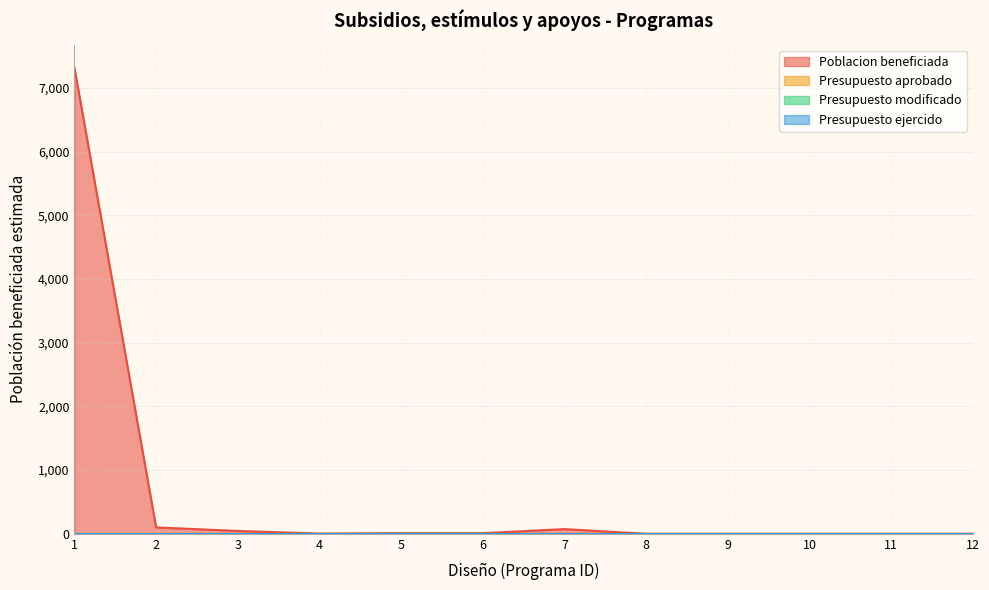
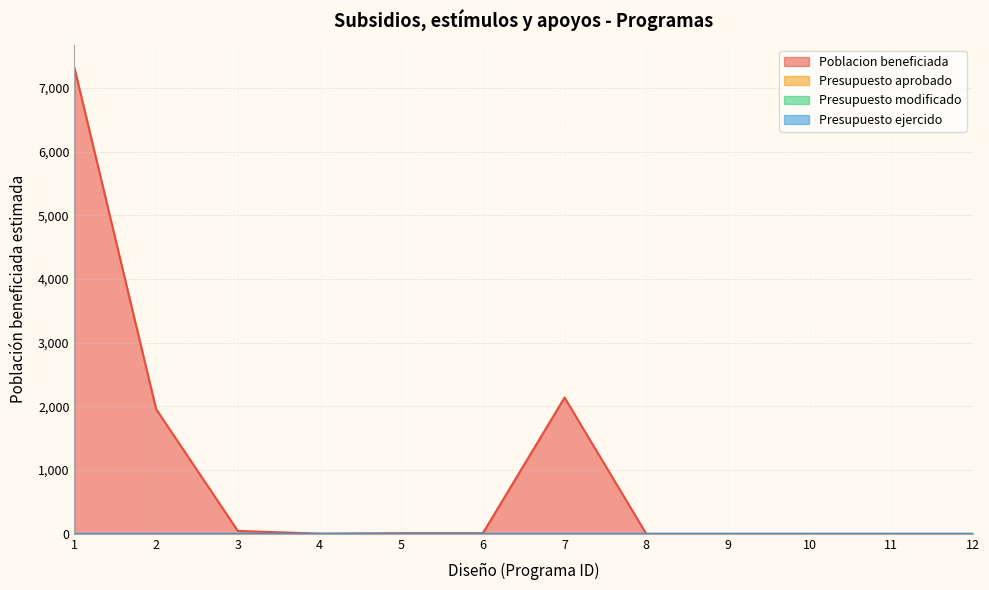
Poblacion beneficiada, 2: 100 -> 2,000
Poblacion beneficiada, 7: 100 -> 2,100
